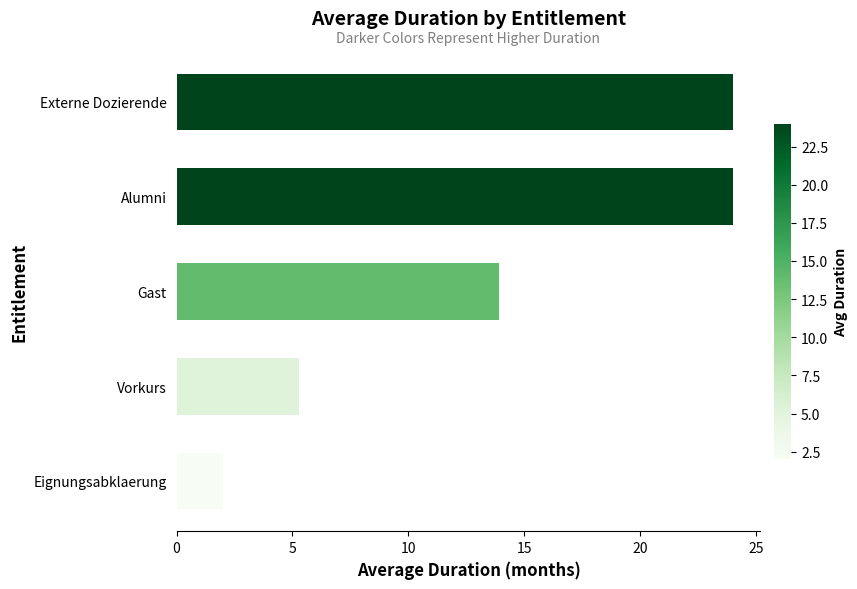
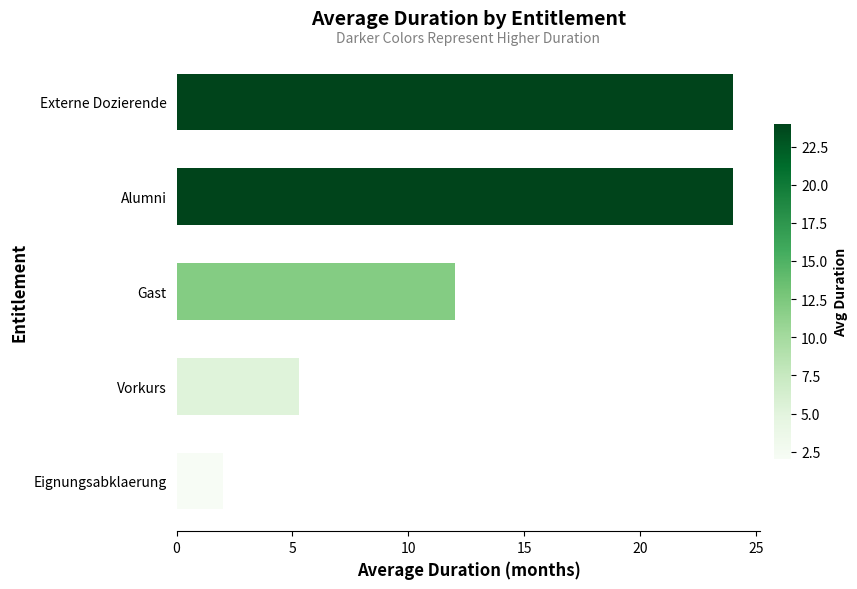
Gast: 13.9 -> 12.0
